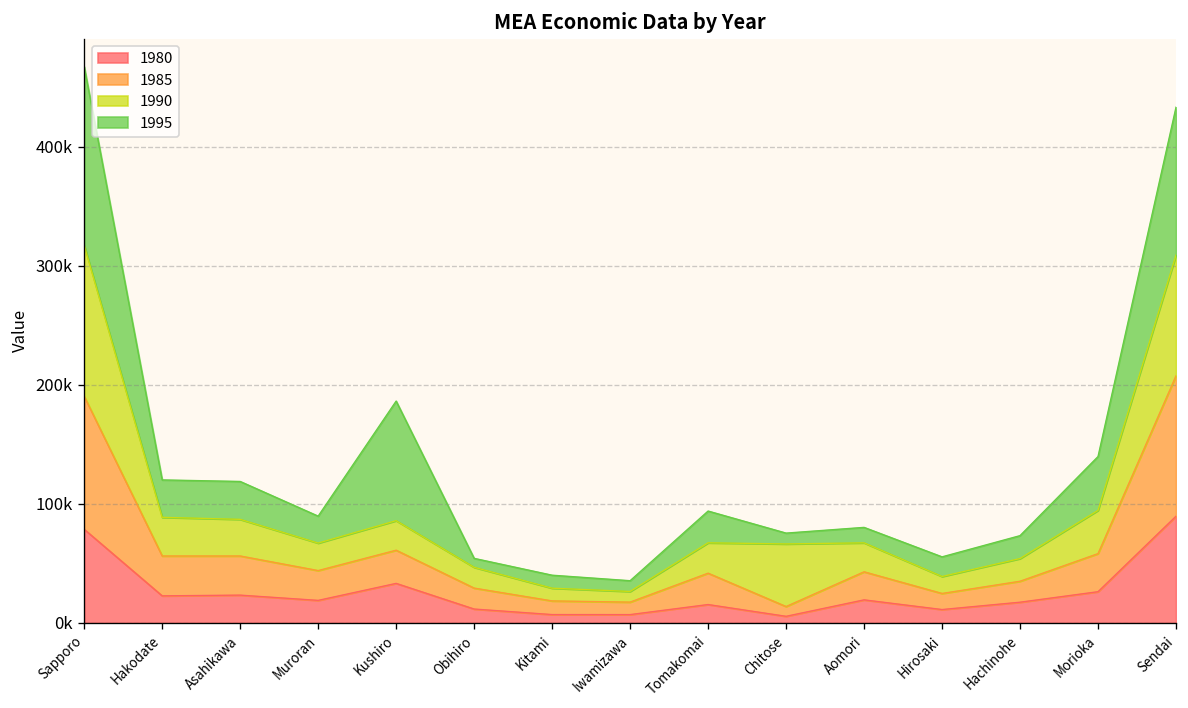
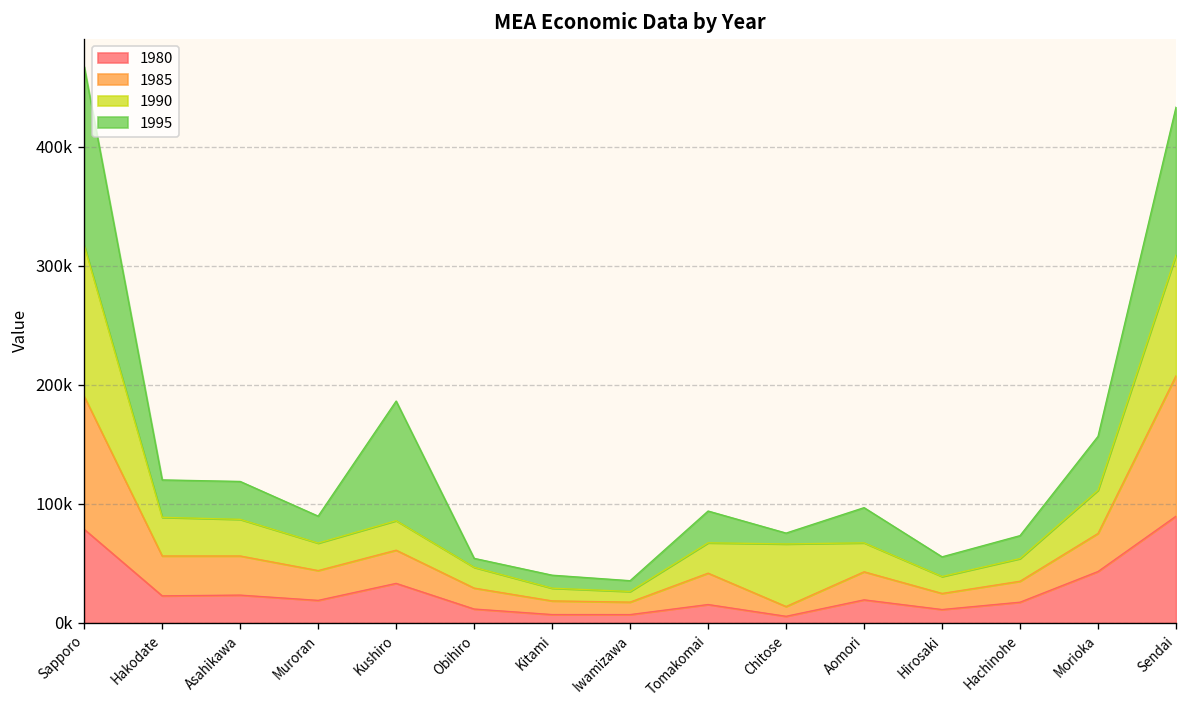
1995, Aomori: 10000 -> 30000
1980, Morioka: 30000 -> 40000
